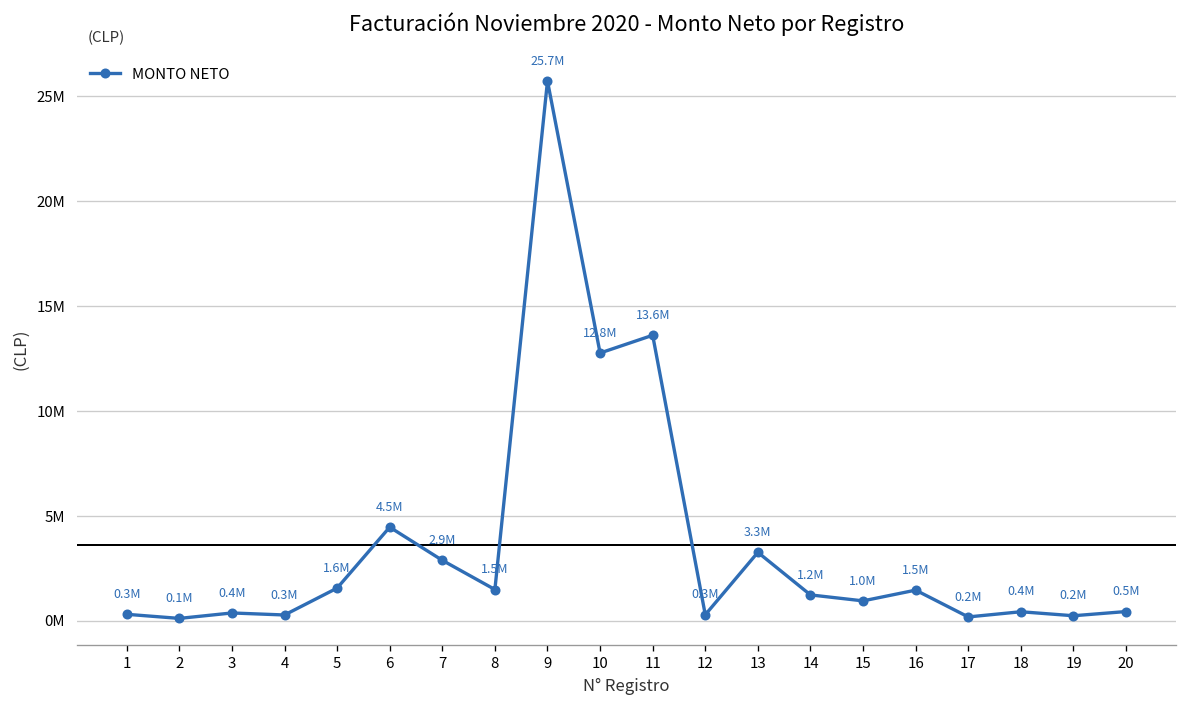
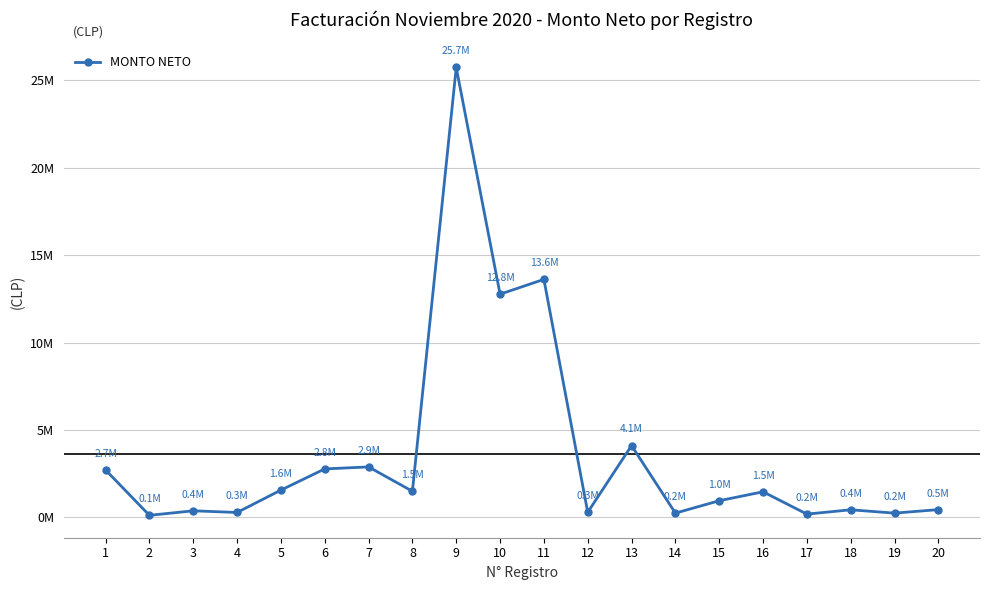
1: 0.3M -> 2.7M
6: 4.5M -> 2.8M
13: 3.3M -> 4.1M
14: 1.2M -> 0.2M
